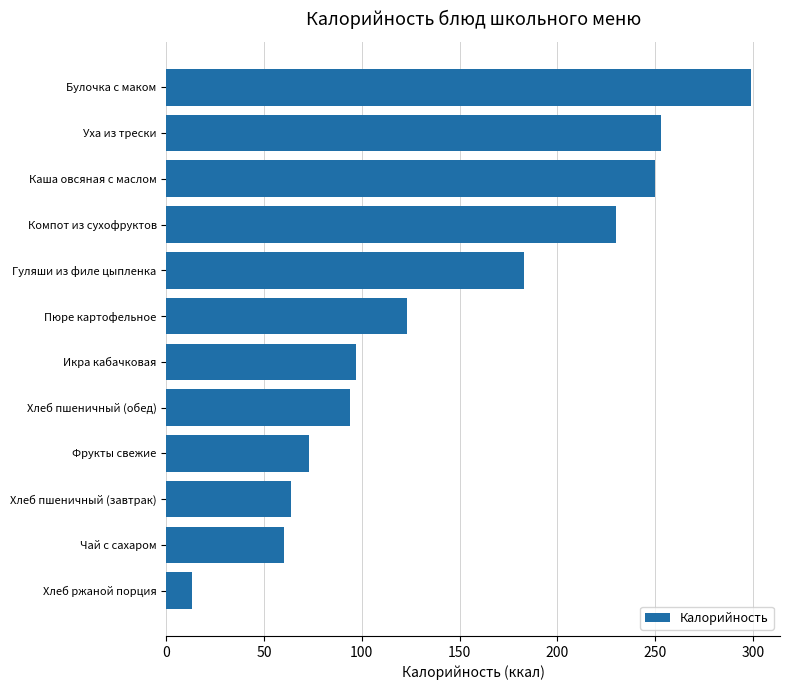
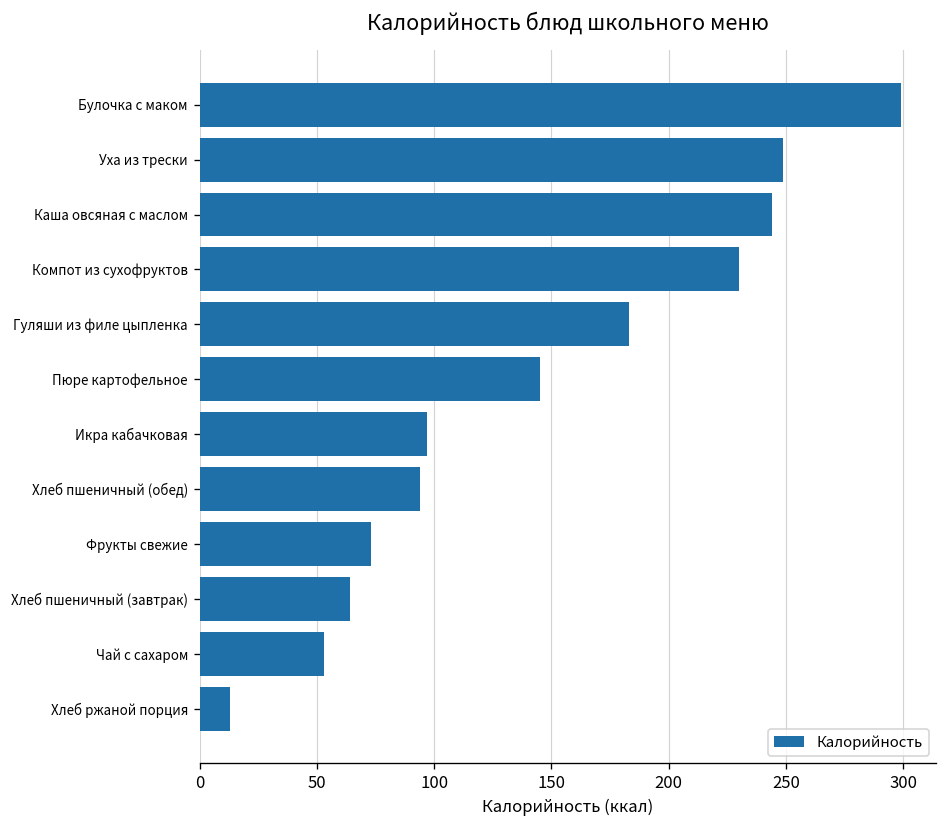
Уха из трески: 253 -> 249
Каша овсяная с маслом: 250 -> 244
Пюре картофельное: 123 -> 145
Чай с сахаром: 60 -> 53
